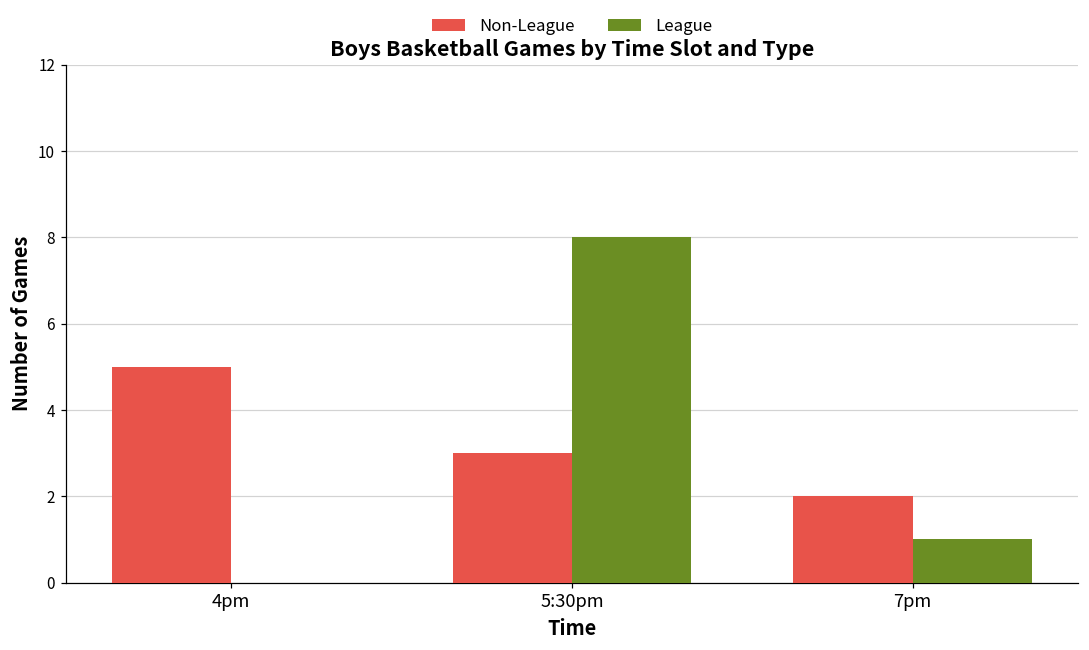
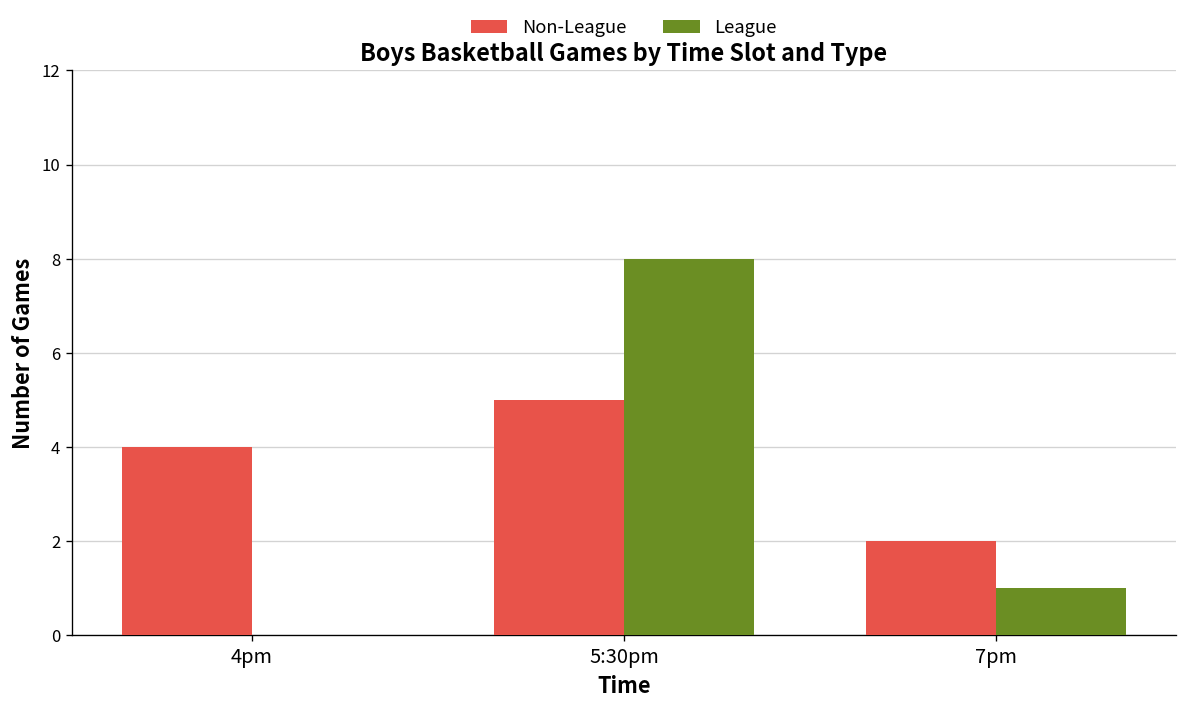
Non-League, 4pm: 5 -> 4
Non-League, 5:30pm: 3 -> 5
